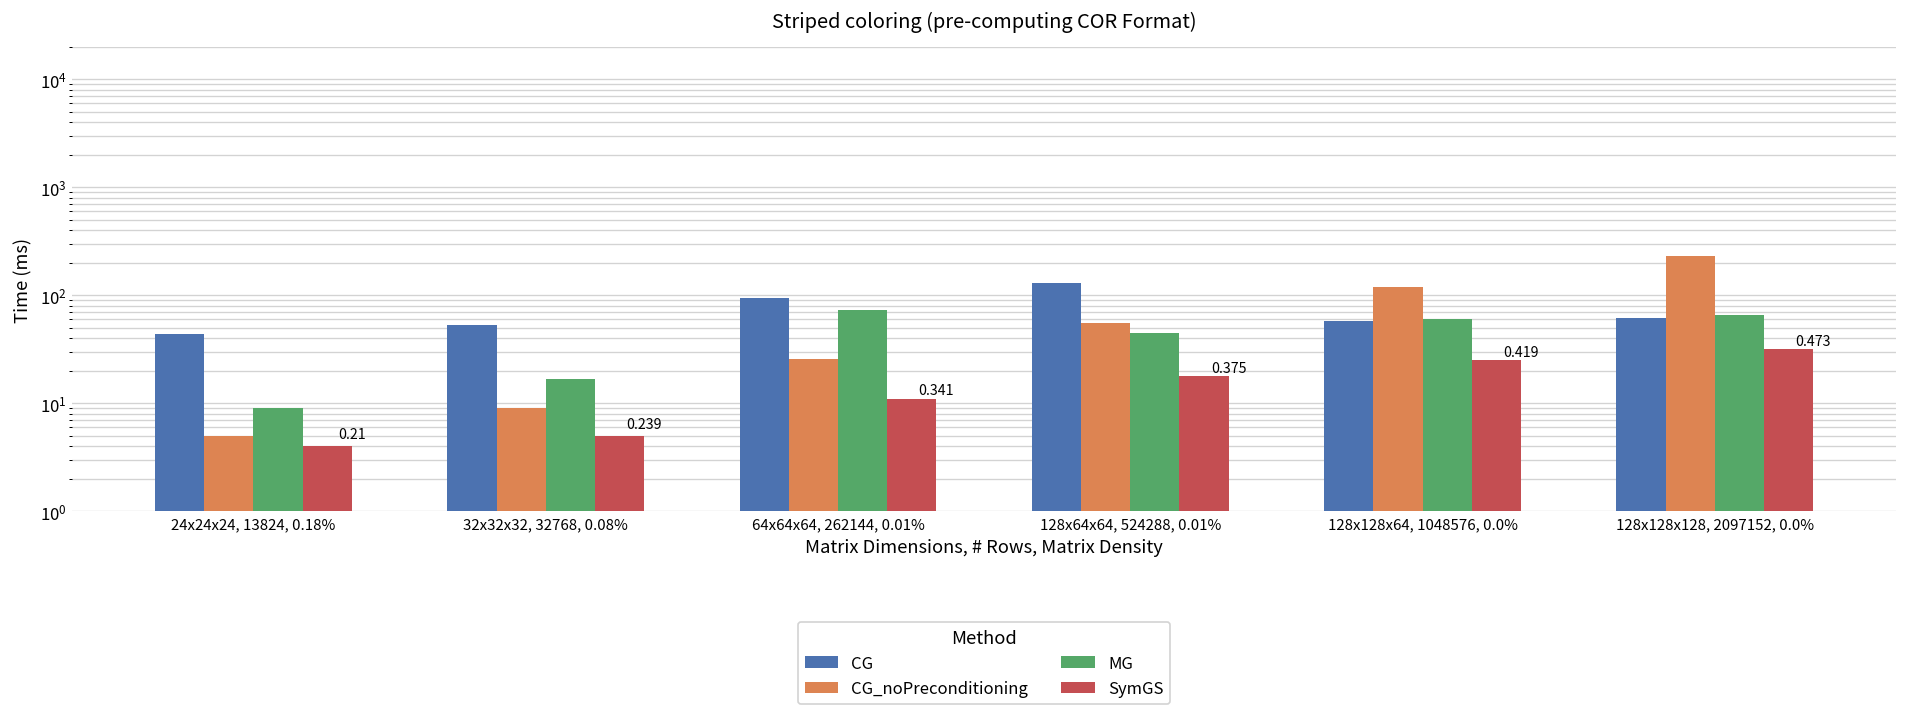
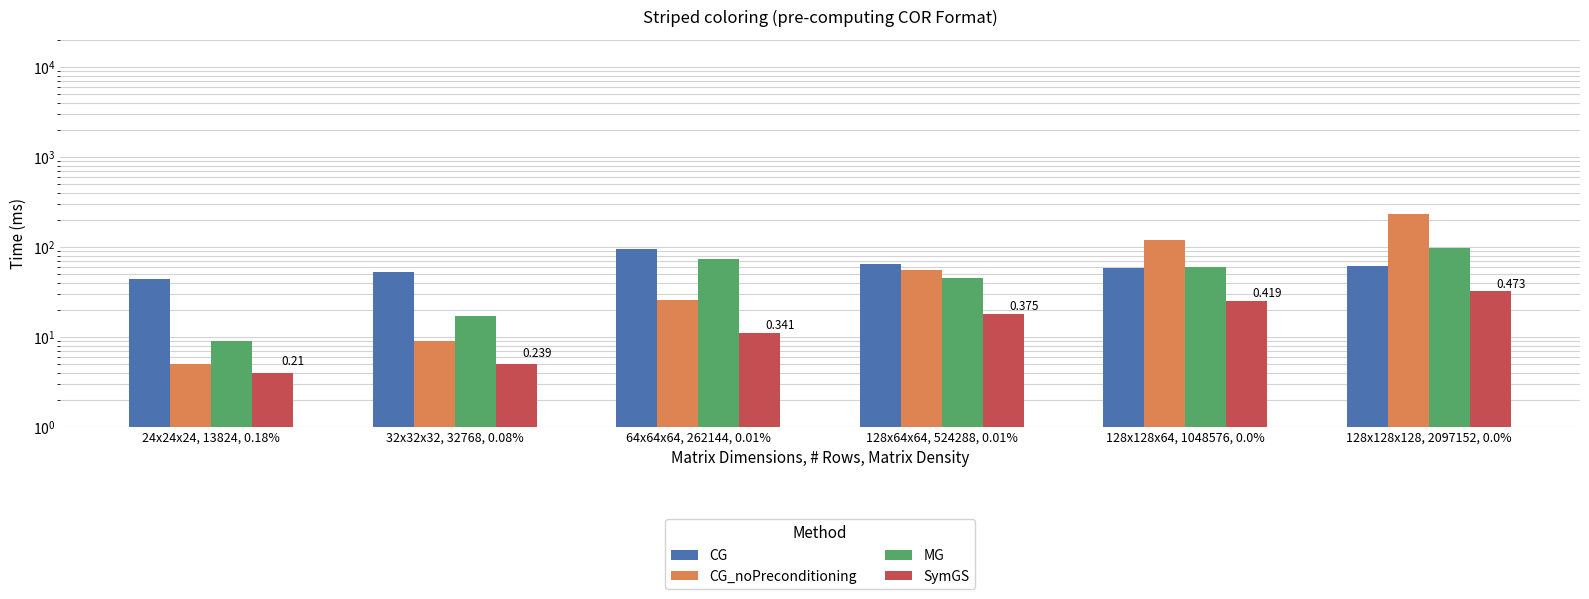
CG, 128x64x64, 524288, 0.01%: 130 -> 70
MG, 128x128x128, 2097152, 0.0%: 70 -> 100
